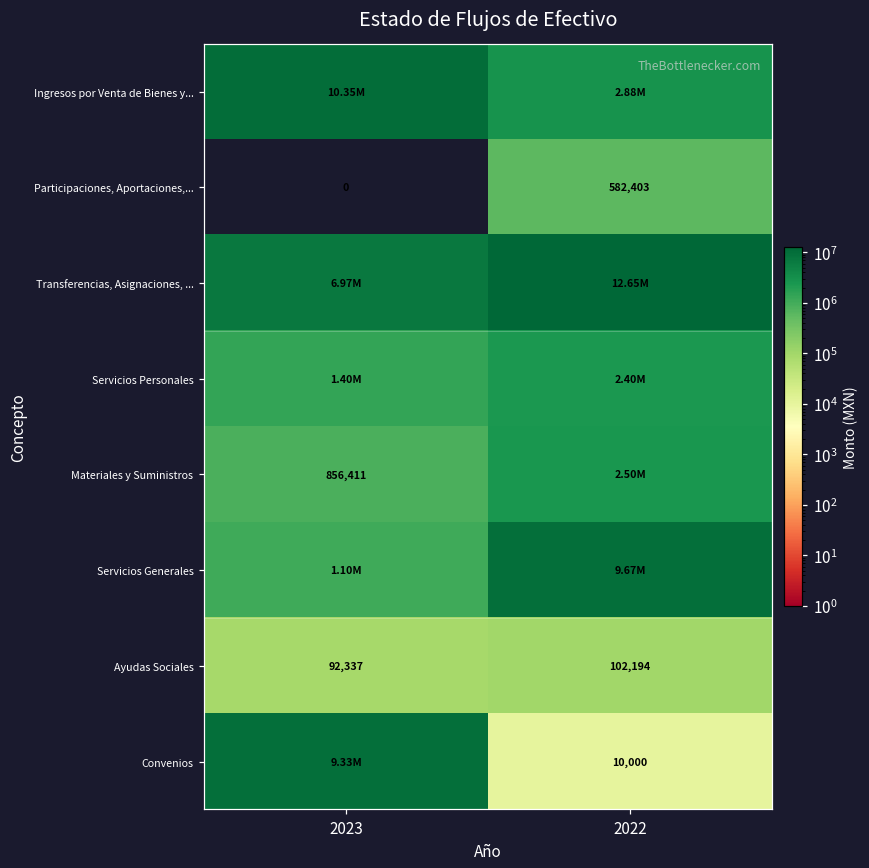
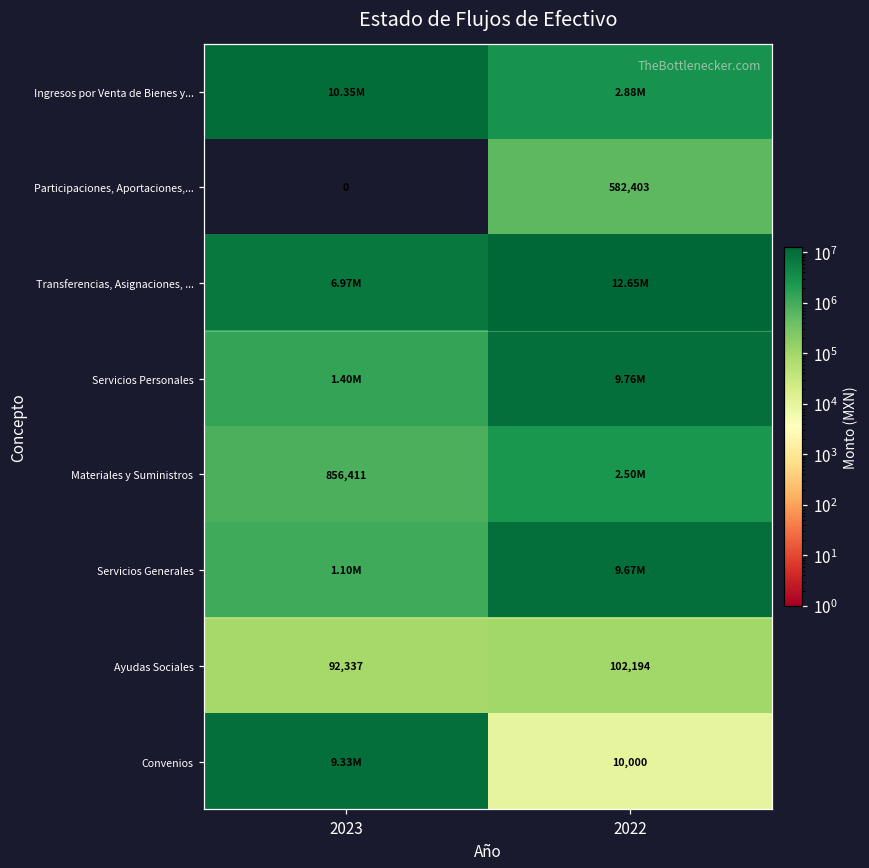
Servicios Personales, 2022: 2.40M -> 9.76M
